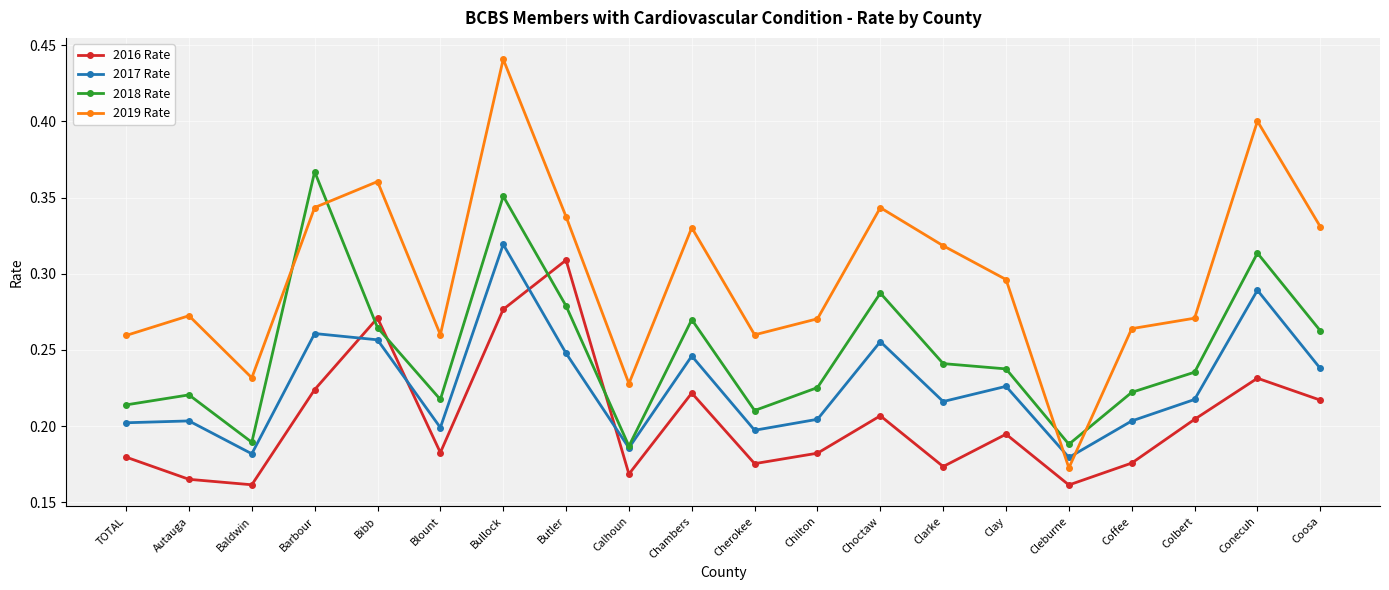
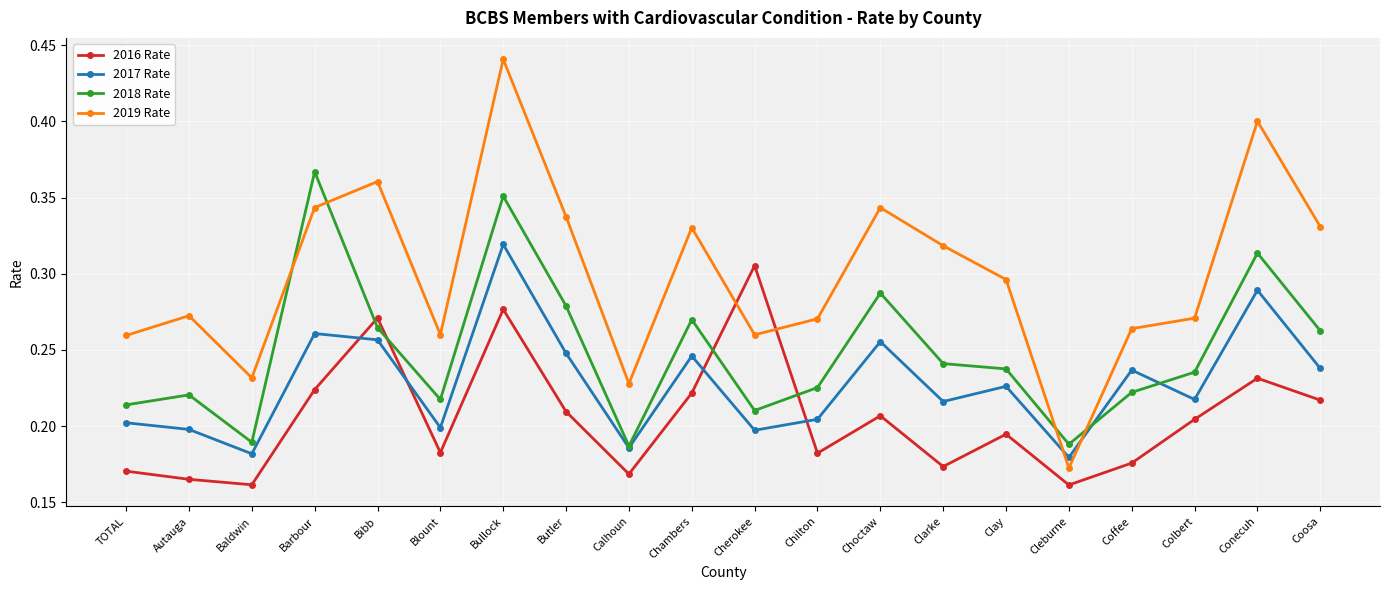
2016 Rate, TOTAL: 0.180 -> 0.170
2017 Rate, Autauga: 0.203 -> 0.198
2016 Rate, Butler: 0.309 -> 0.209
2016 Rate, Cherokee: 0.175 -> 0.305
2017 Rate, Coffee: 0.203 -> 0.237
